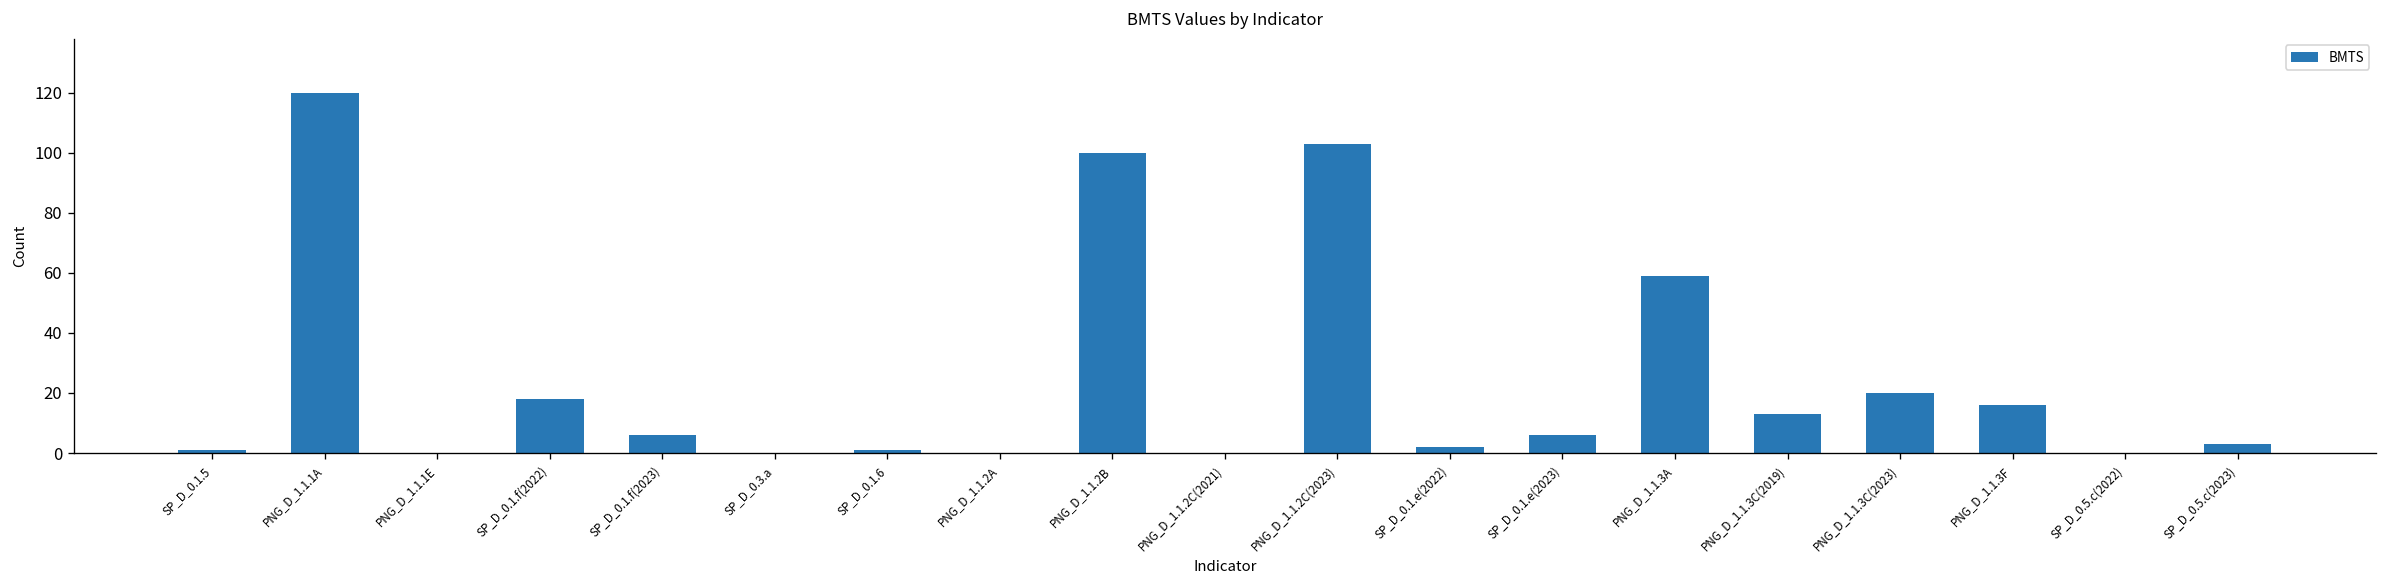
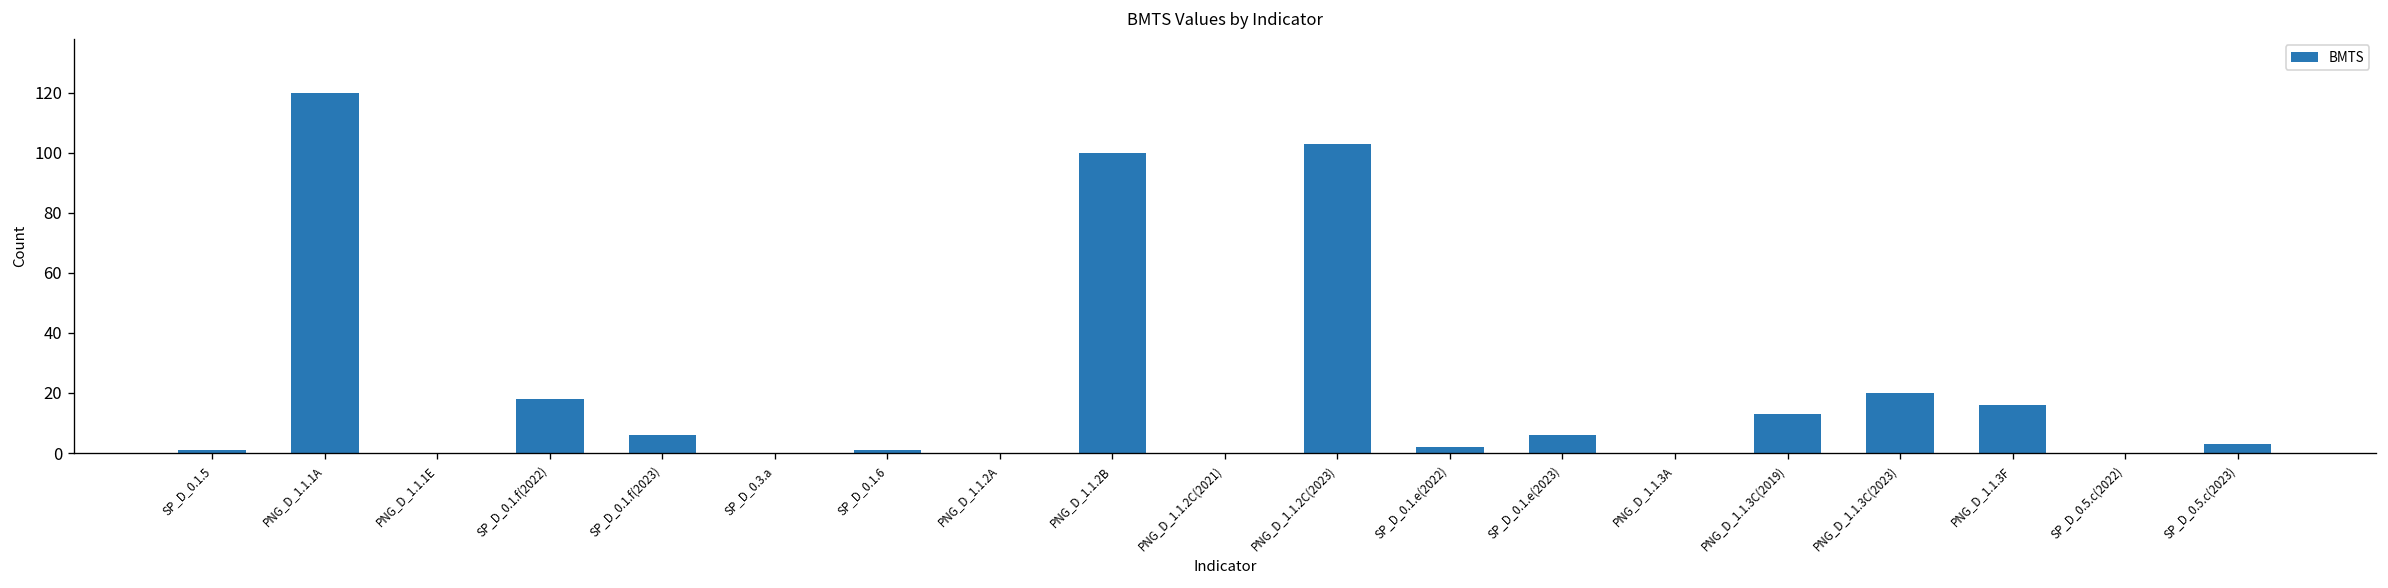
PNG_D_1.1.3A: 59 -> 0
